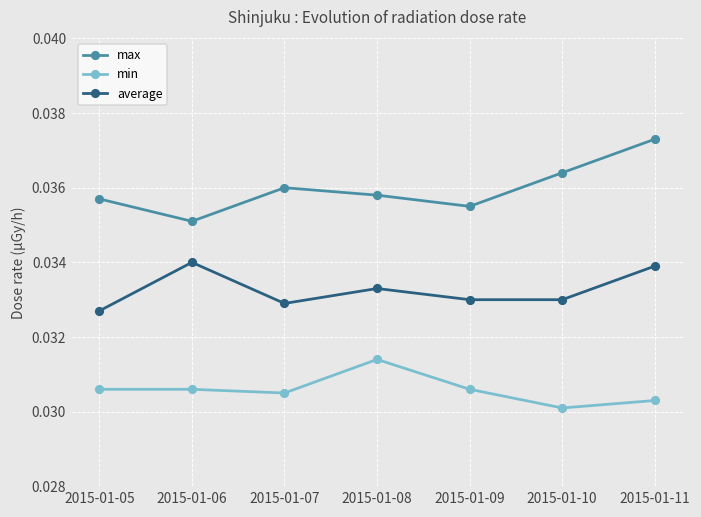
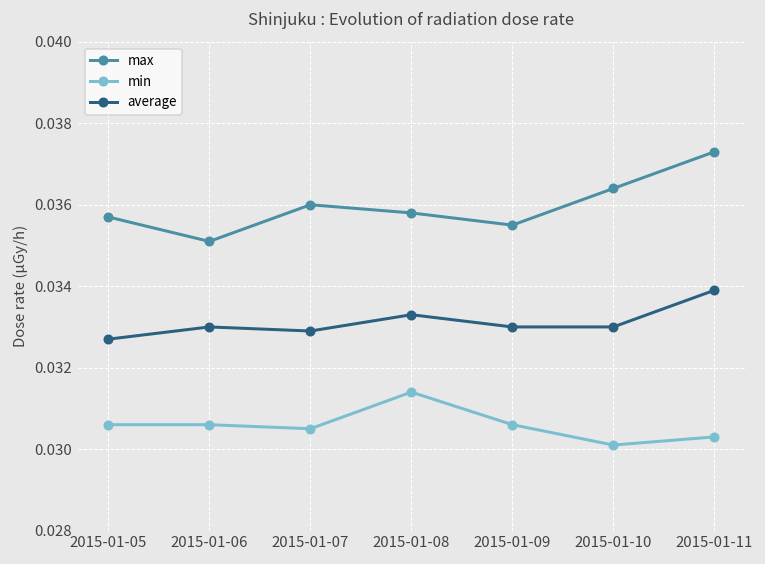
average, 2015-01-06: 0.034 -> 0.033
